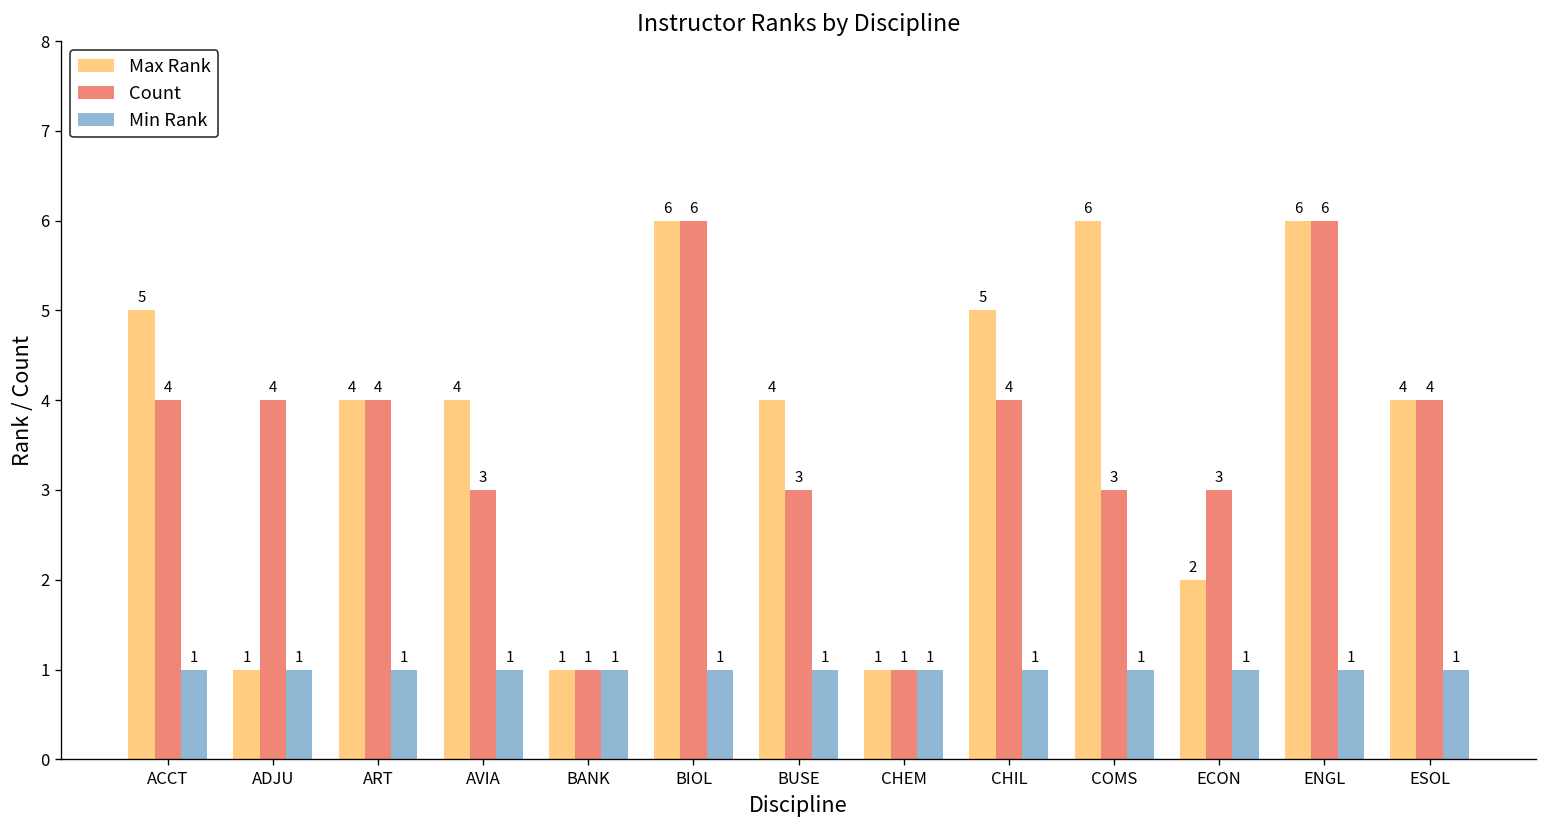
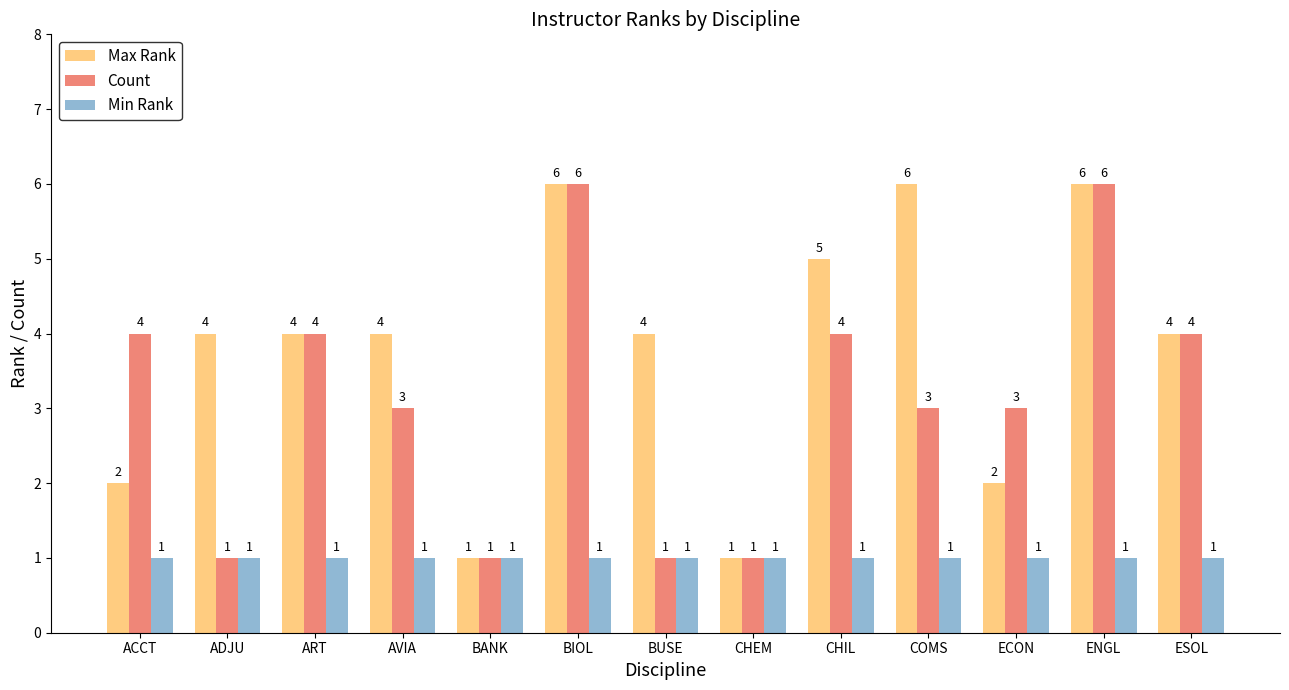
Max Rank, ACCT: 5 -> 2
Max Rank, ADJU: 1 -> 4
Count, ADJU: 4 -> 1
Count, BUSE: 3 -> 1
